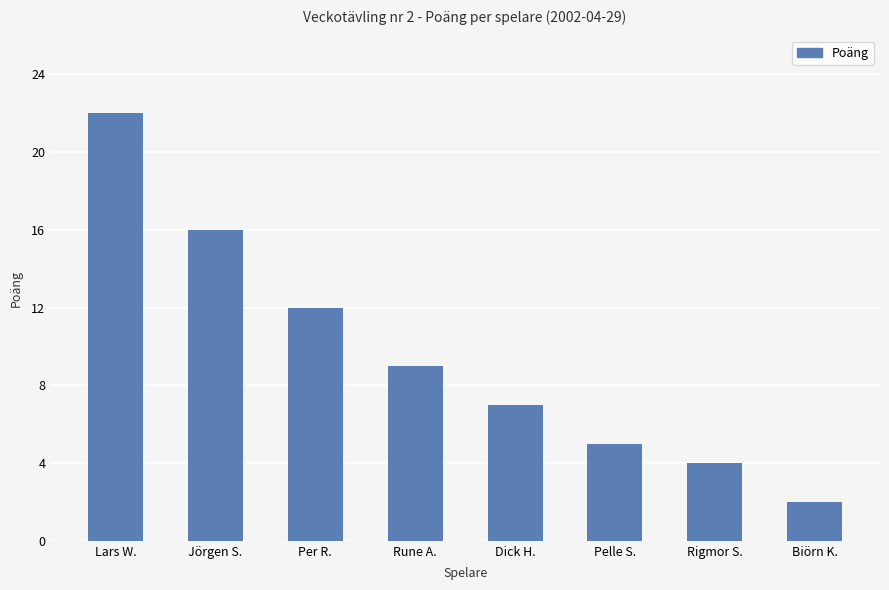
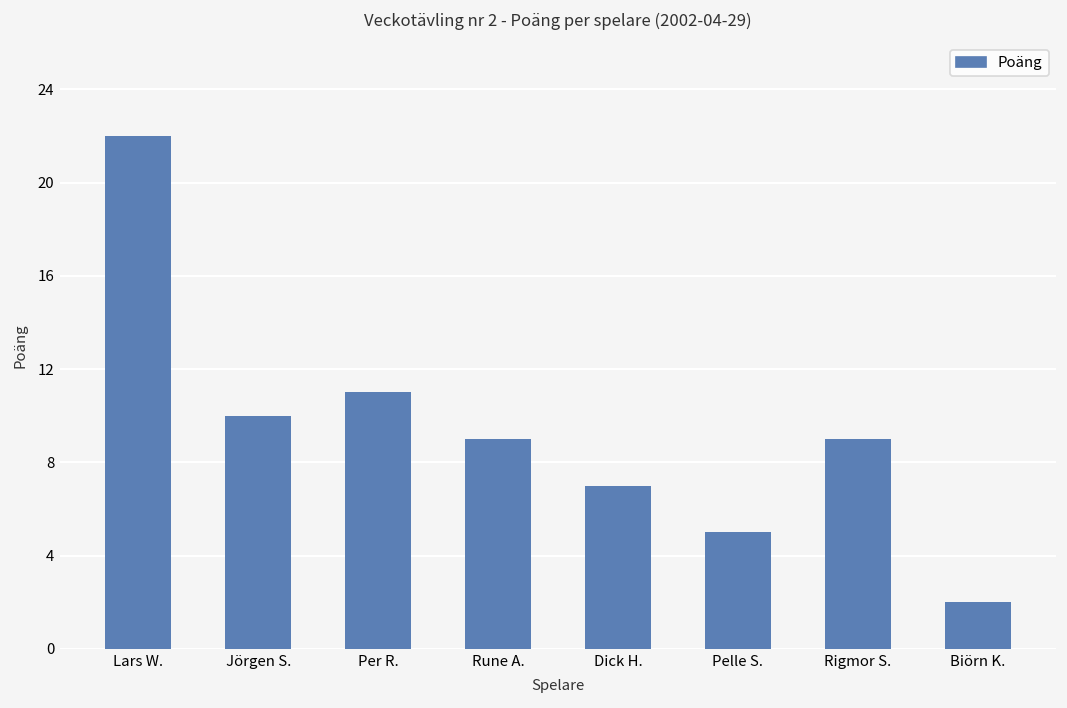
Jörgen S.: 16 -> 10
Per R.: 12 -> 11
Rigmor S.: 4 -> 9
